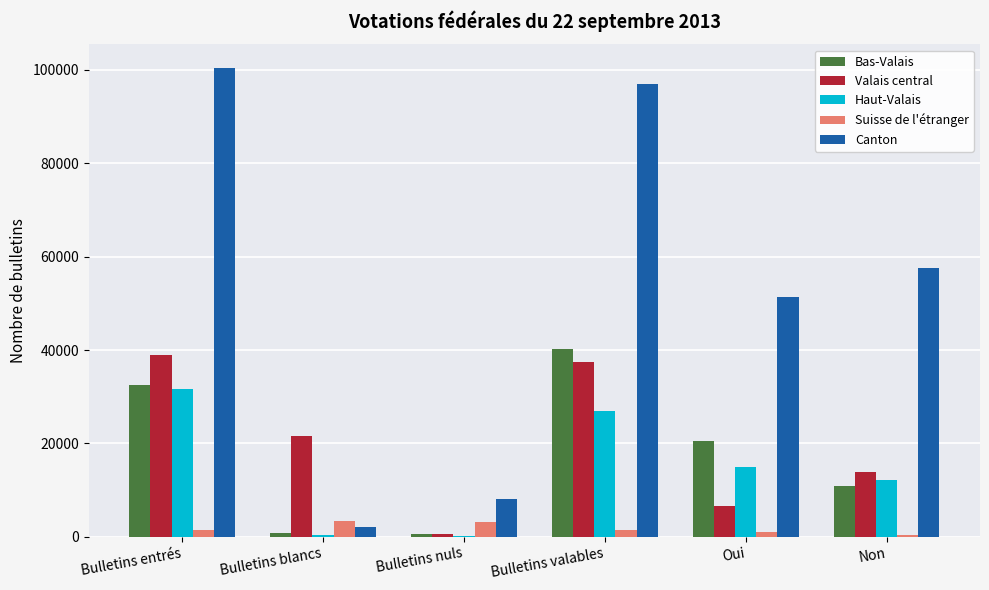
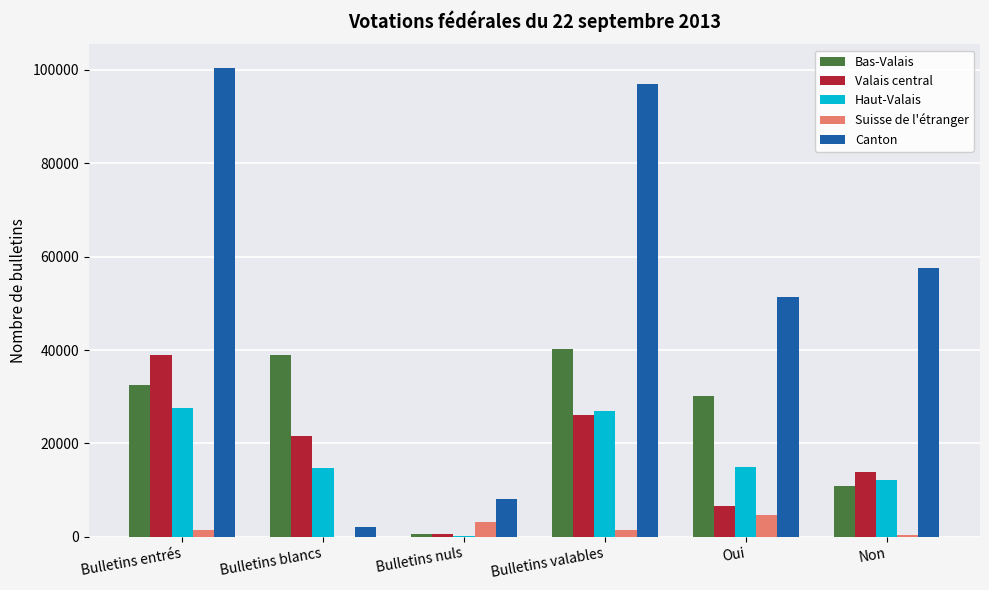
Haut-Valais, Bulletins entrés: 32000 -> 28000
Bas-Valais, Bulletins blancs: 1000 -> 39000
Haut-Valais, Bulletins blancs: 0 -> 15000
Suisse de l'étranger, Bulletins blancs: 3000 -> 0
Valais central, Bulletins valables: 37000 -> 26000
Bas-Valais, Oui: 20000 -> 30000
Suisse de l'étranger, Oui: 1000 -> 5000
